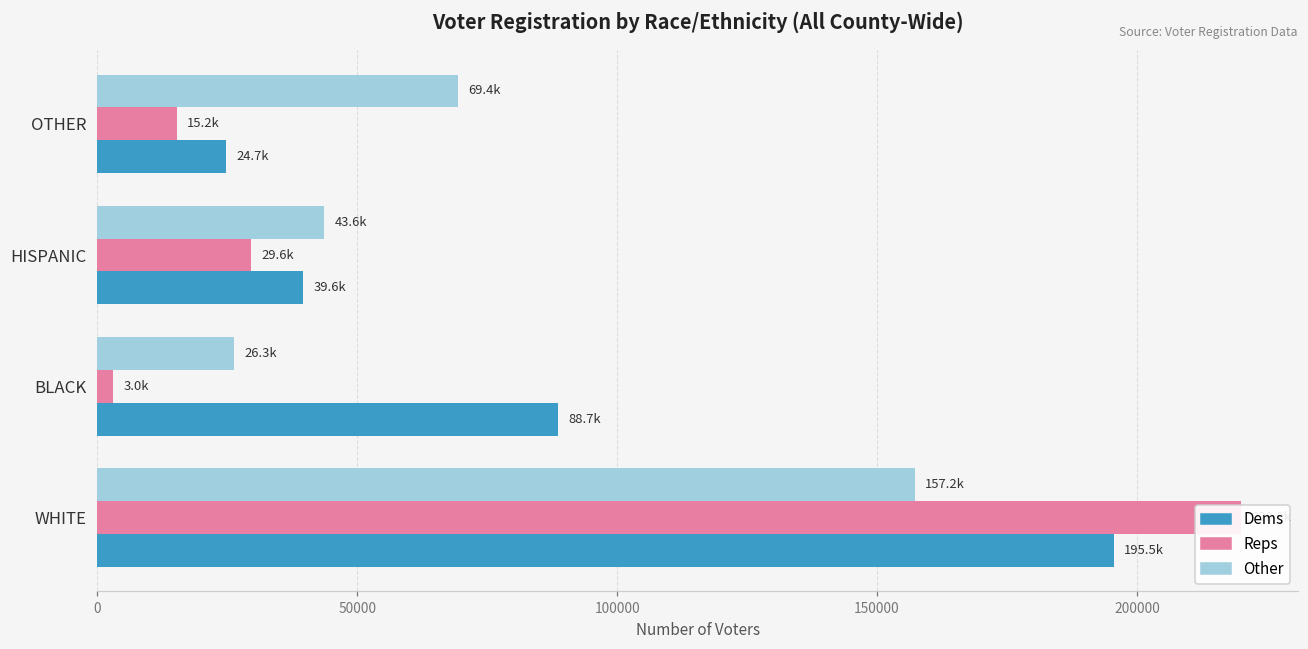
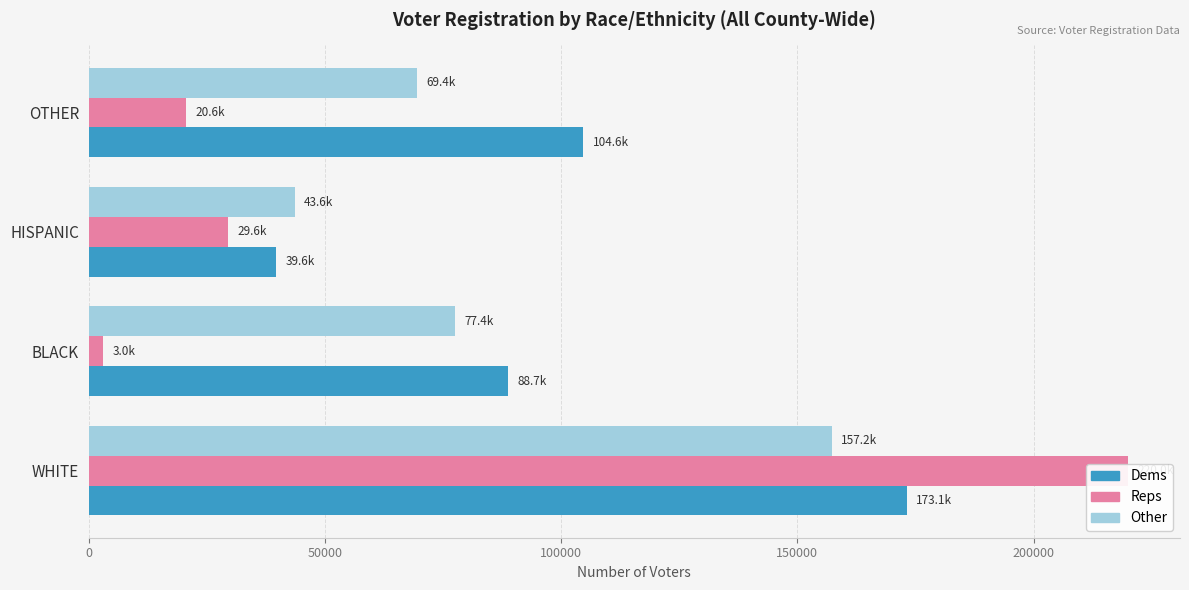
Reps, OTHER: 15.2k -> 20.6k
Dems, OTHER: 24.7k -> 104.6k
Other, BLACK: 26.3k -> 77.4k
Dems, WHITE: 195.5k -> 173.1k
